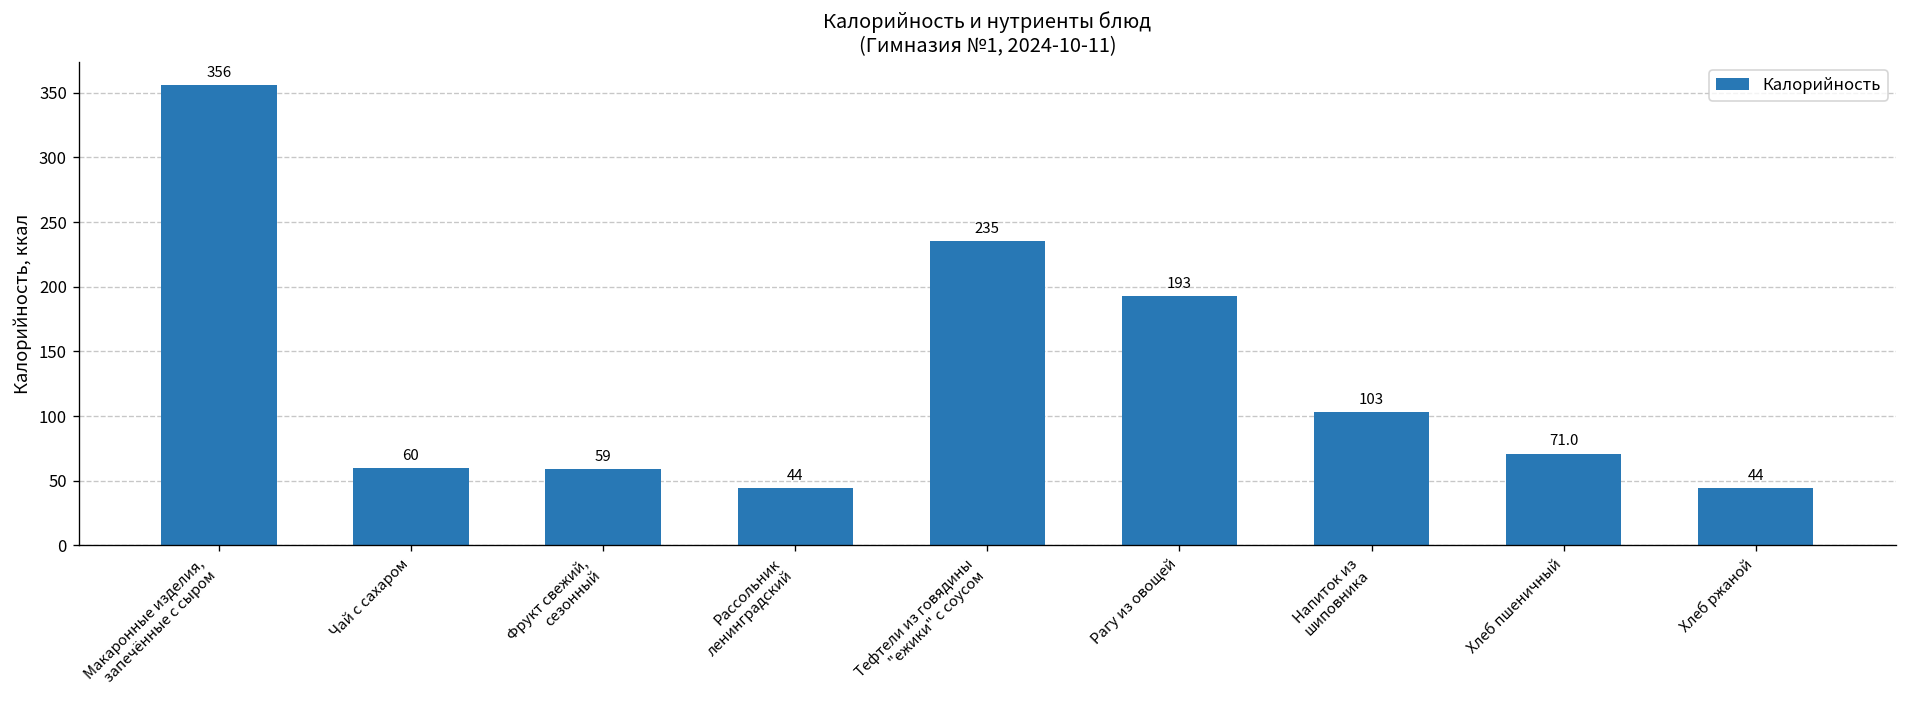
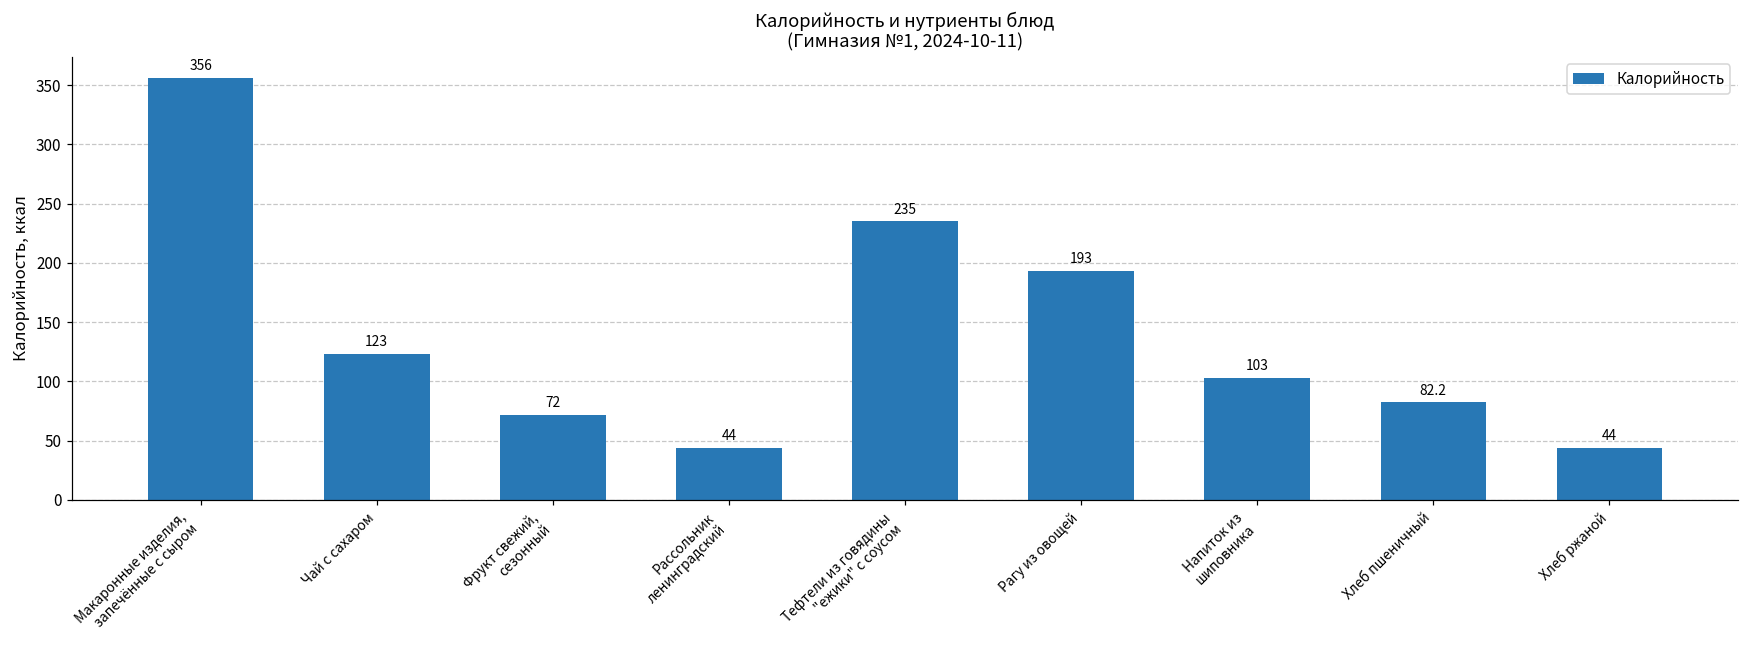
Чай с сахаром: 60 -> 123
Фрукт свежий, сезонный: 59 -> 72
Хлеб пшеничный: 71.0 -> 82.2
